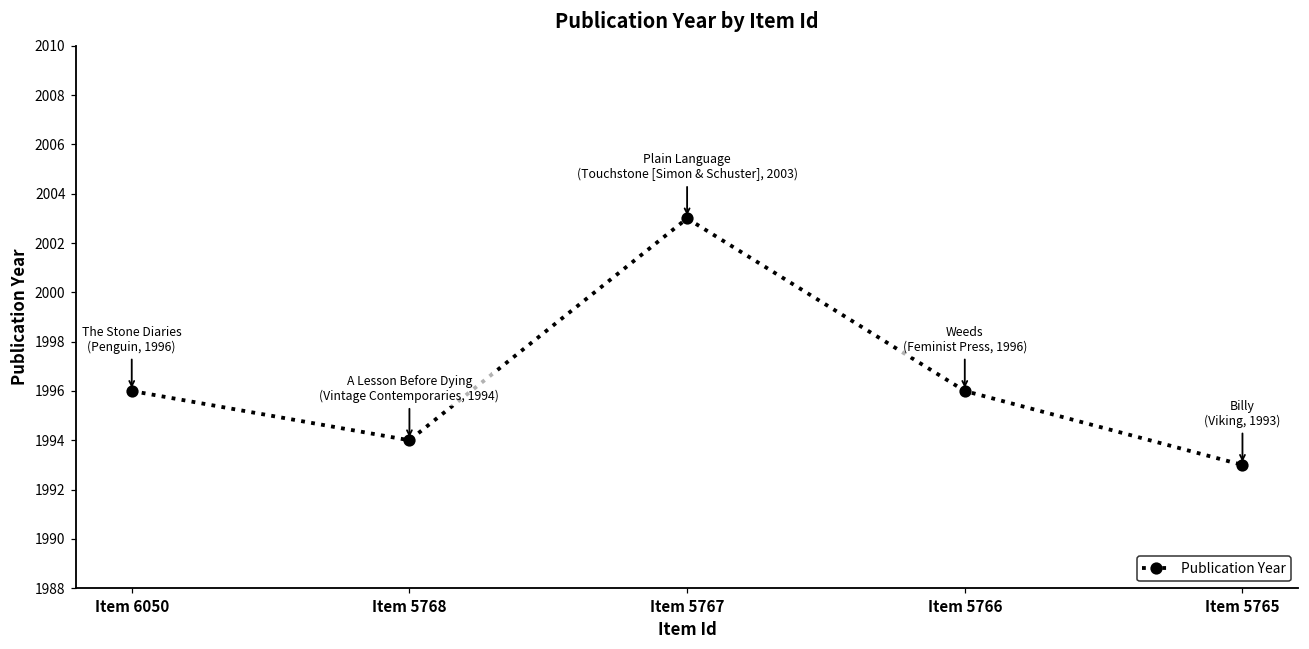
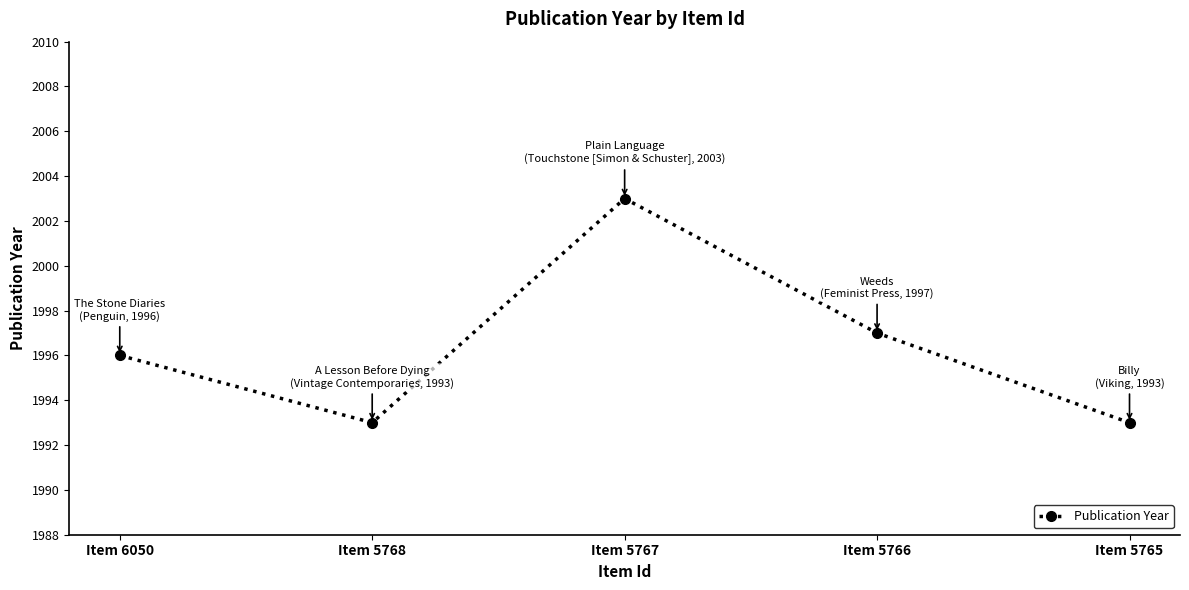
Item 5768: 1994 -> 1993
Item 5766: 1996 -> 1997
